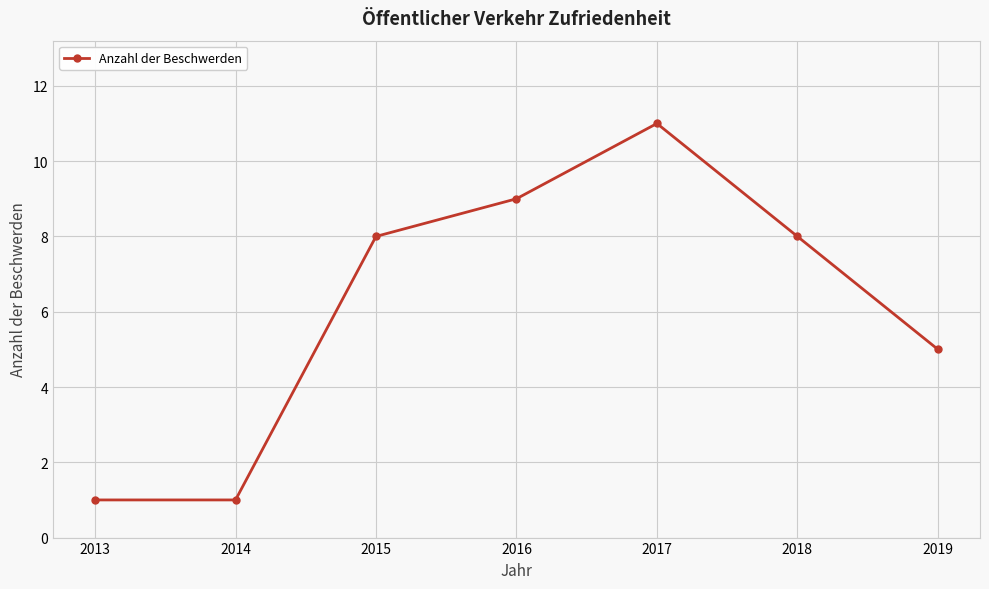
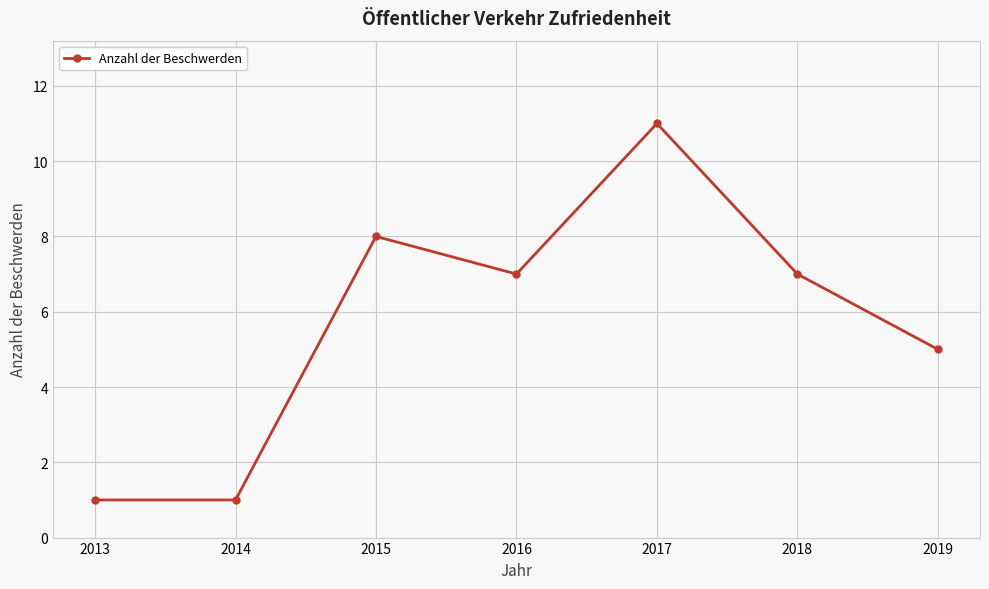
2016: 9 -> 7
2018: 8 -> 7
